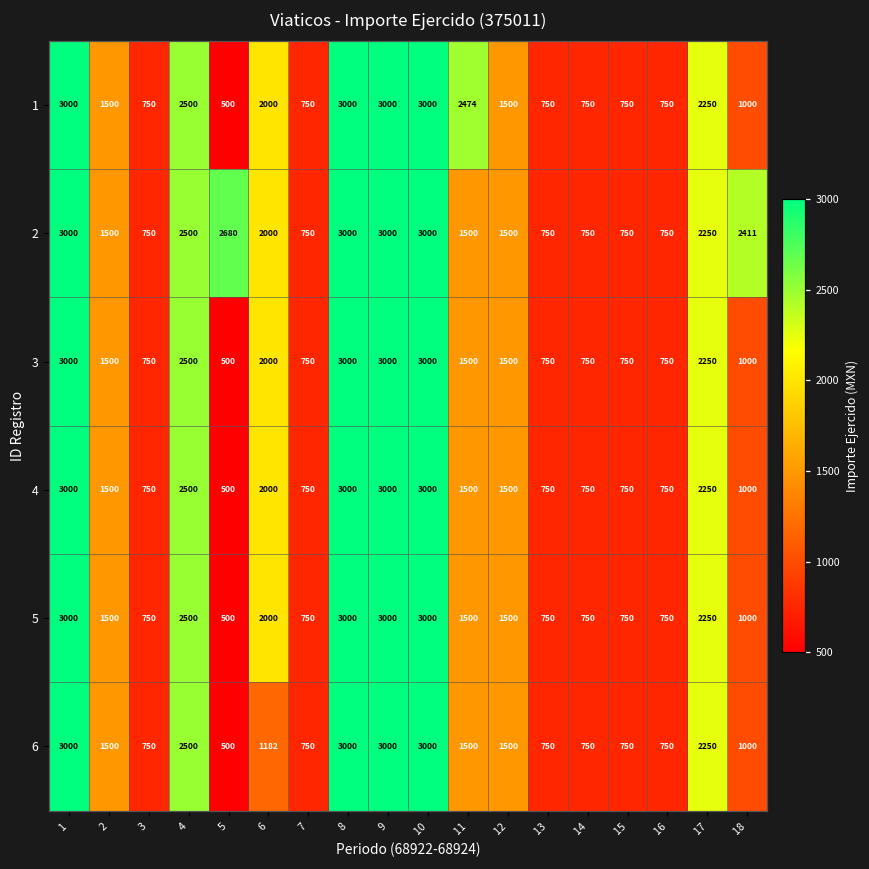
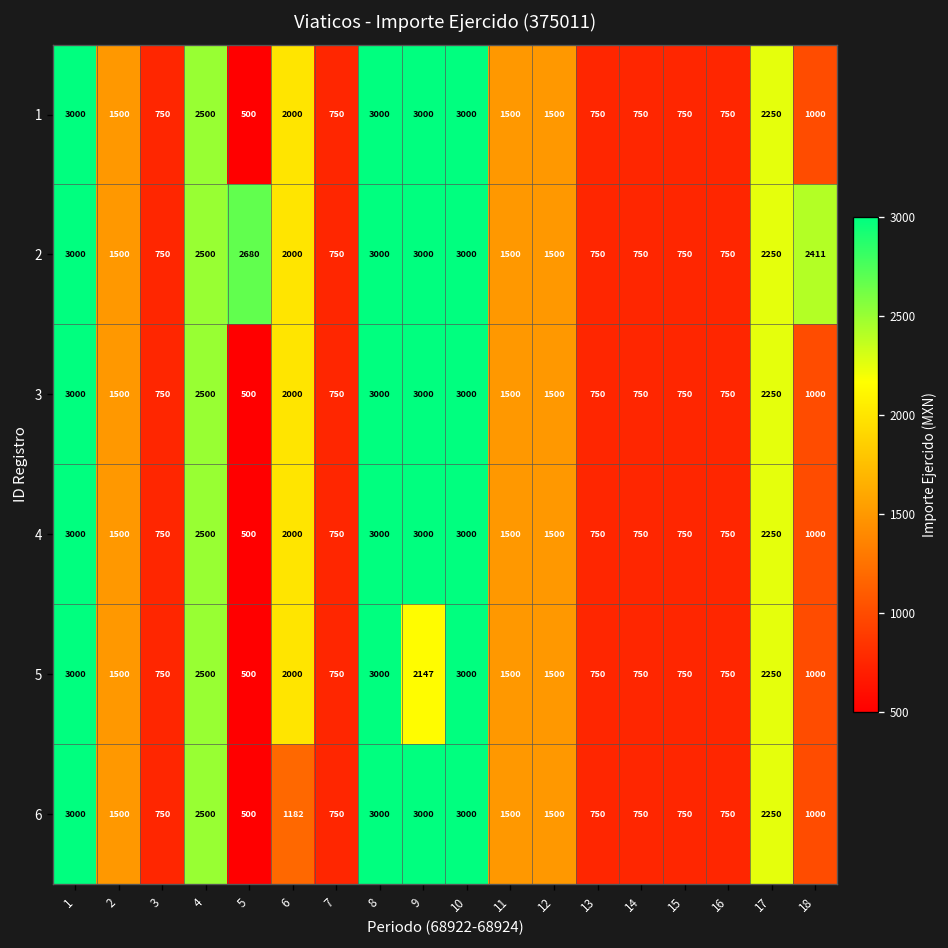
1, 11: 2474 -> 1500
5, 9: 3000 -> 2147
